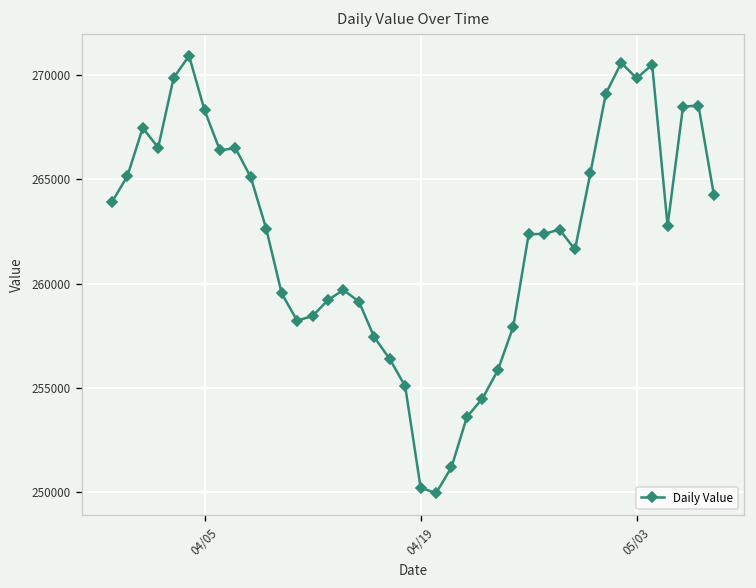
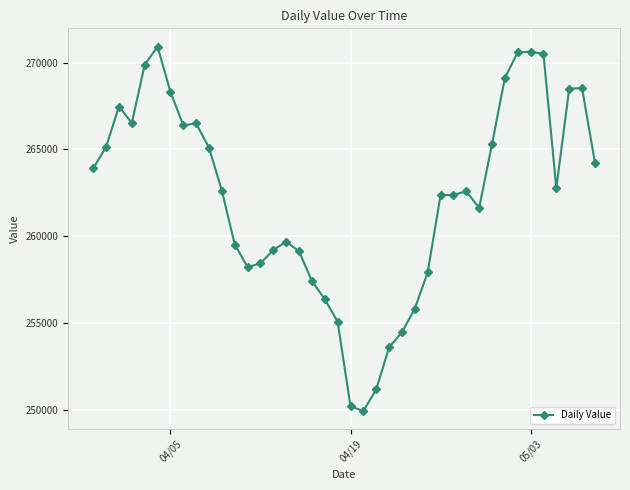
05/03: 269800 -> 270600
